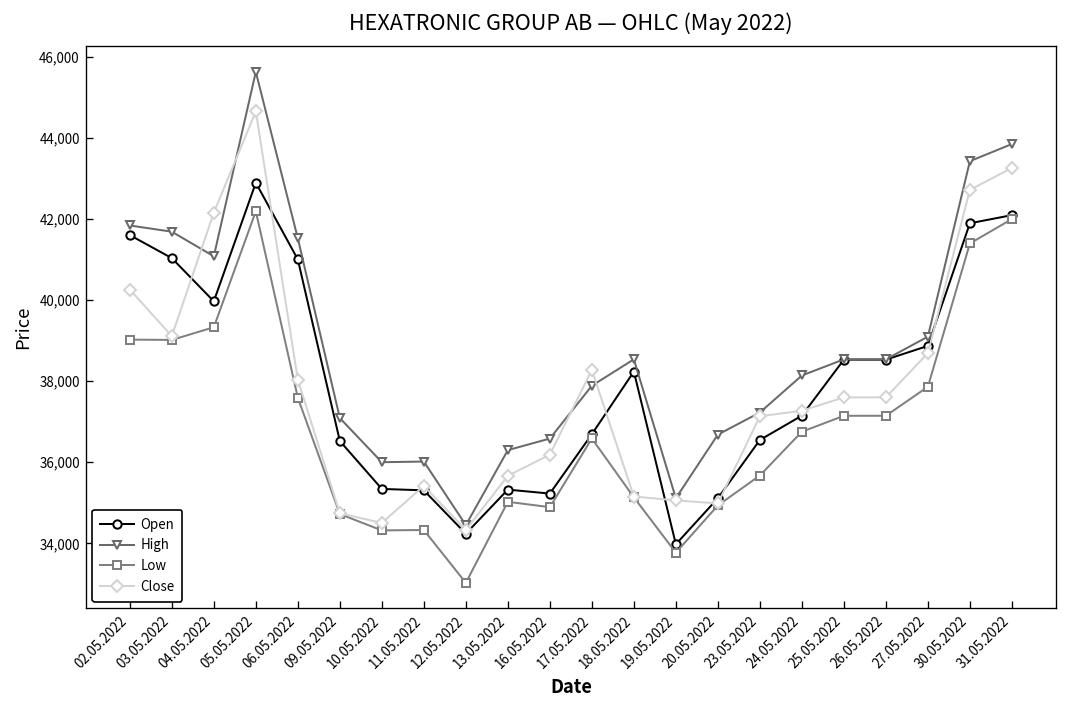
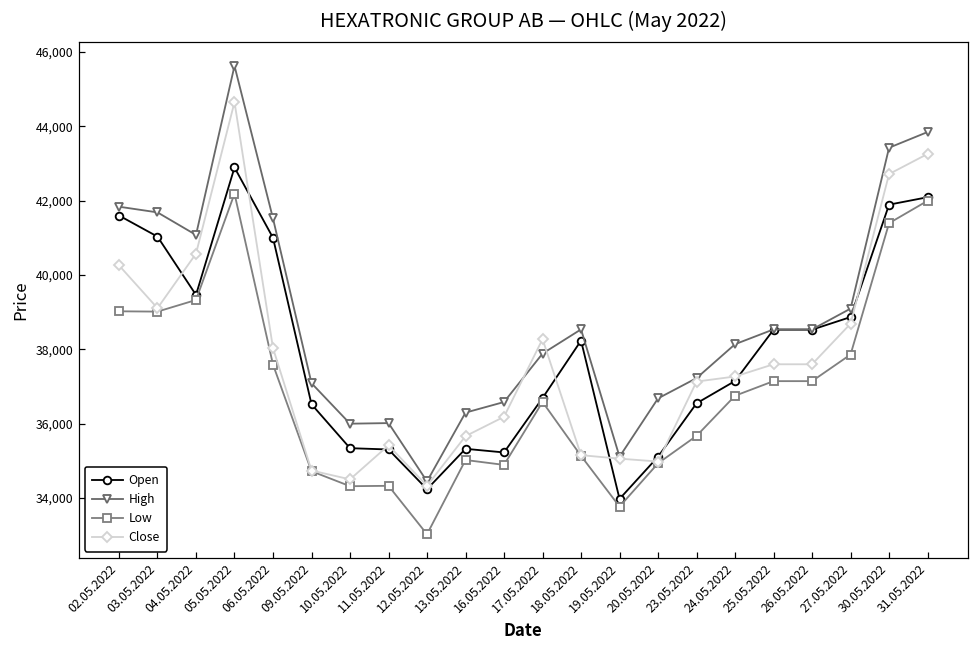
Open, 04.05.2022: 40,000 -> 39,500
Close, 04.05.2022: 42,200 -> 40,600
